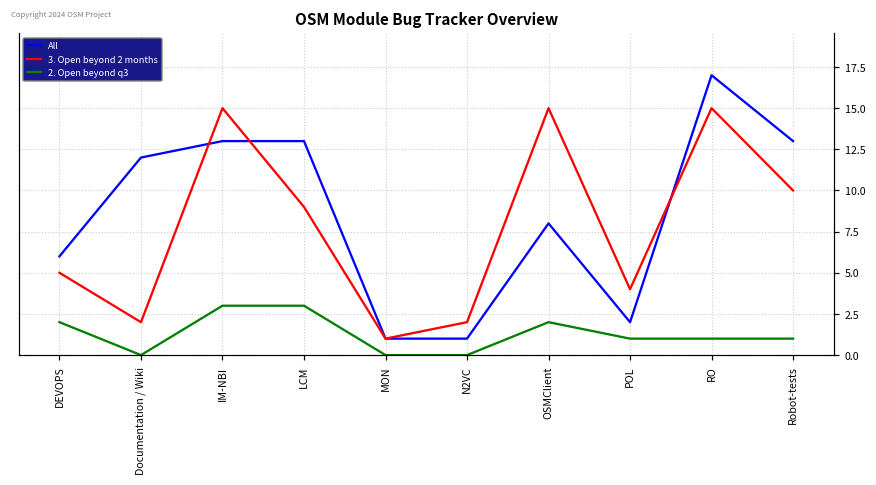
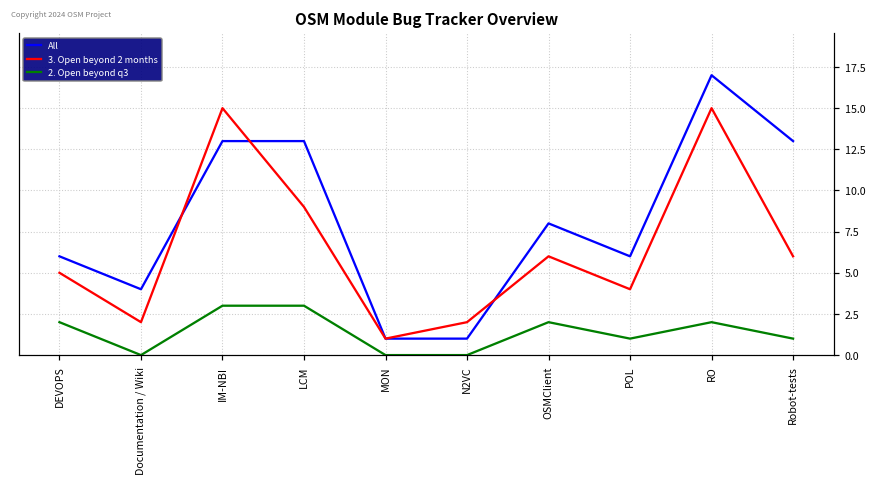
All, Documentation / Wiki: 12 -> 4
3. Open beyond 2 months, OSMClient: 15 -> 6
All, POL: 2 -> 6
2. Open beyond q3, RO: 1 -> 2
3. Open beyond 2 months, Robot-tests: 10 -> 6
